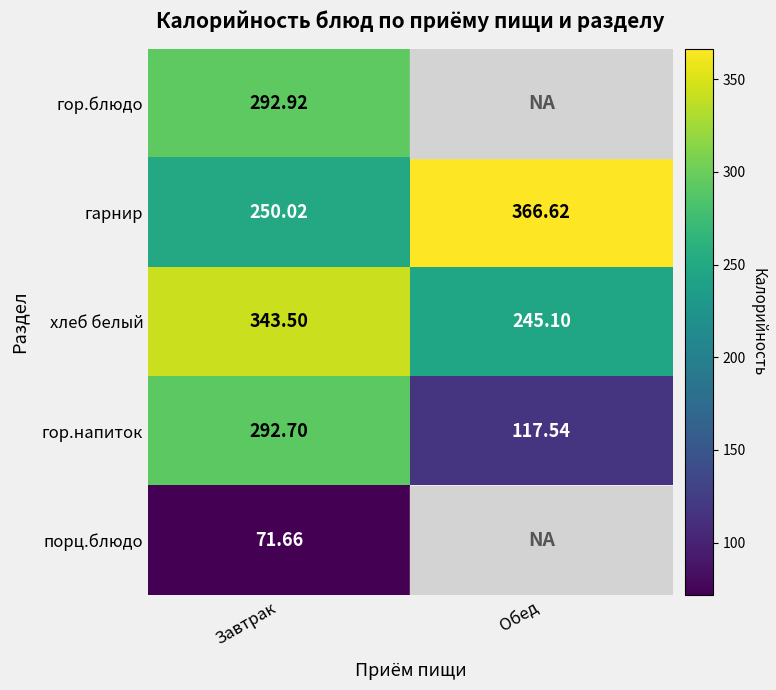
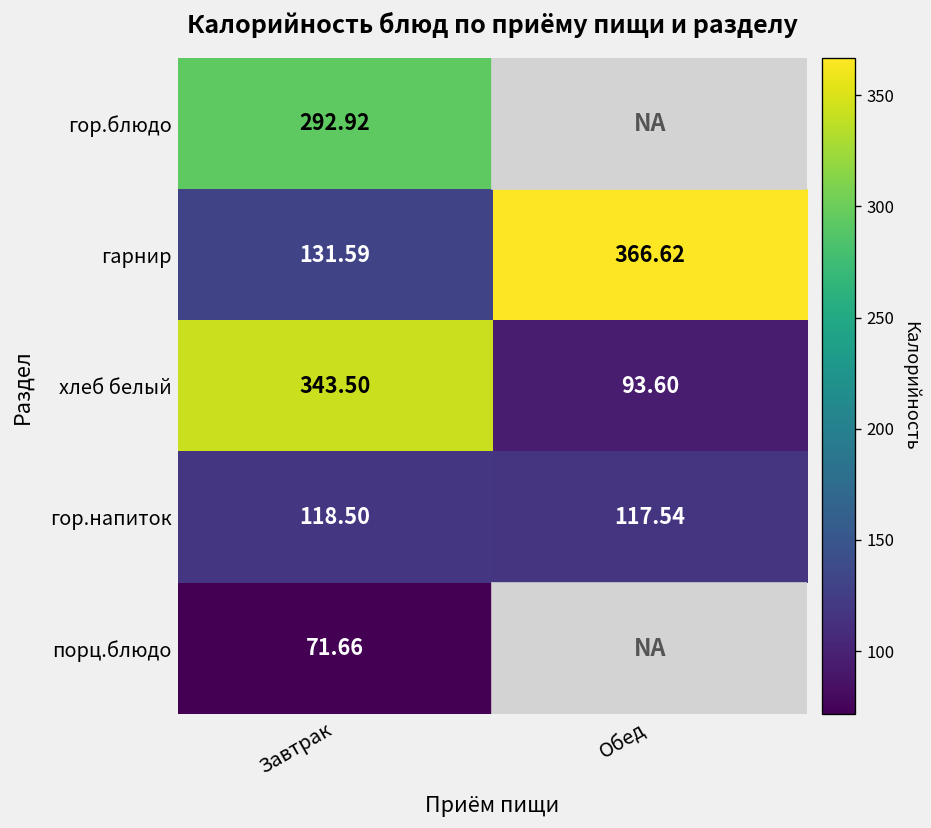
гарнир, Завтрак: 250.02 -> 131.59
хлеб белый, Обед: 245.10 -> 93.60
гор.напиток, Завтрак: 292.70 -> 118.50
